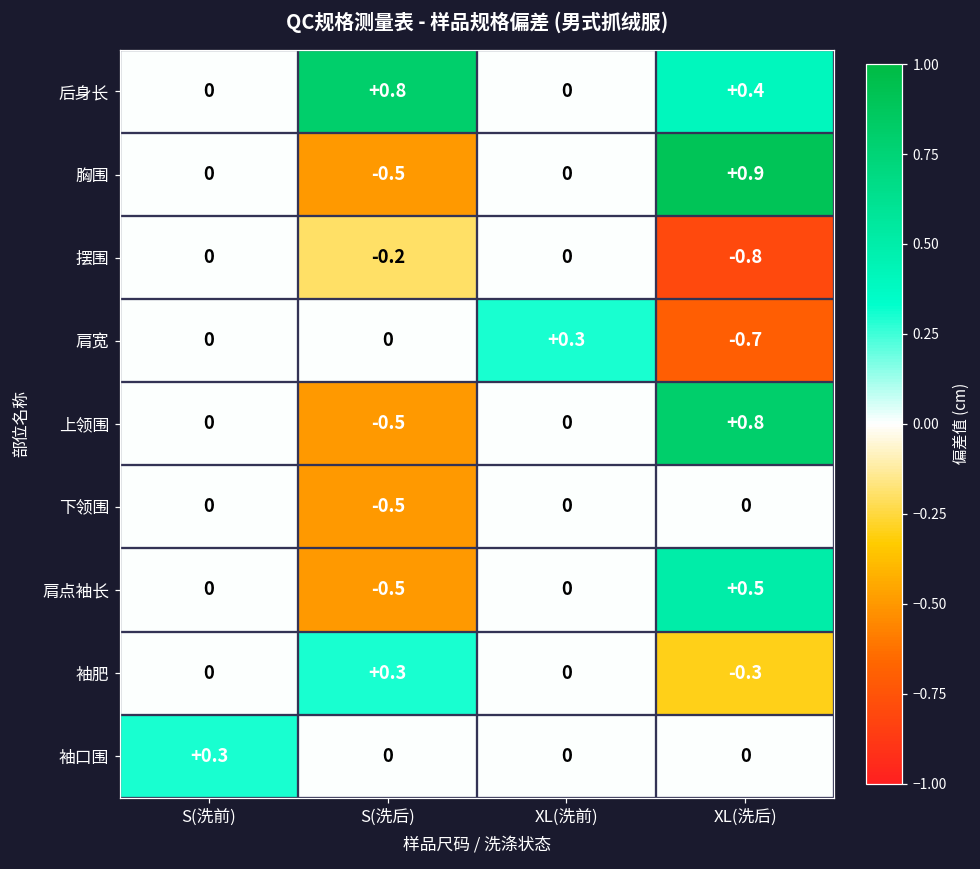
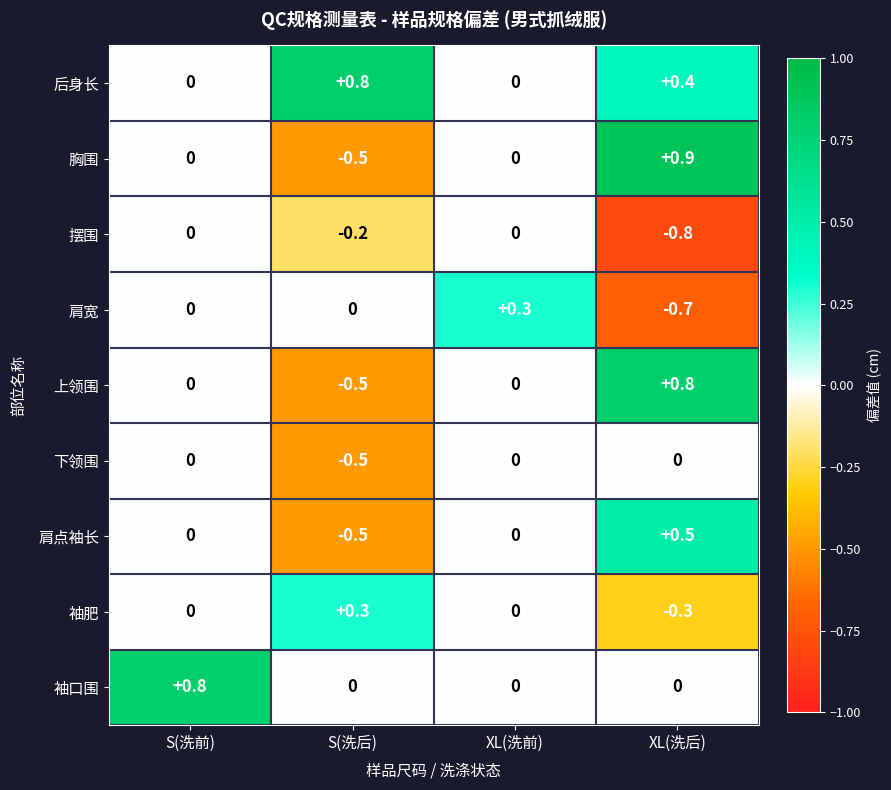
袖口围, S(洗前): +0.3 -> +0.8
